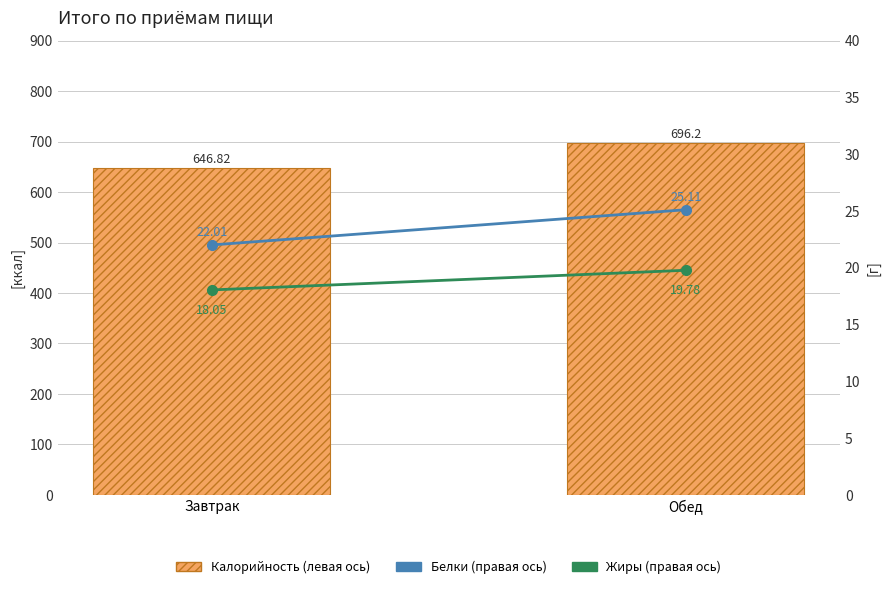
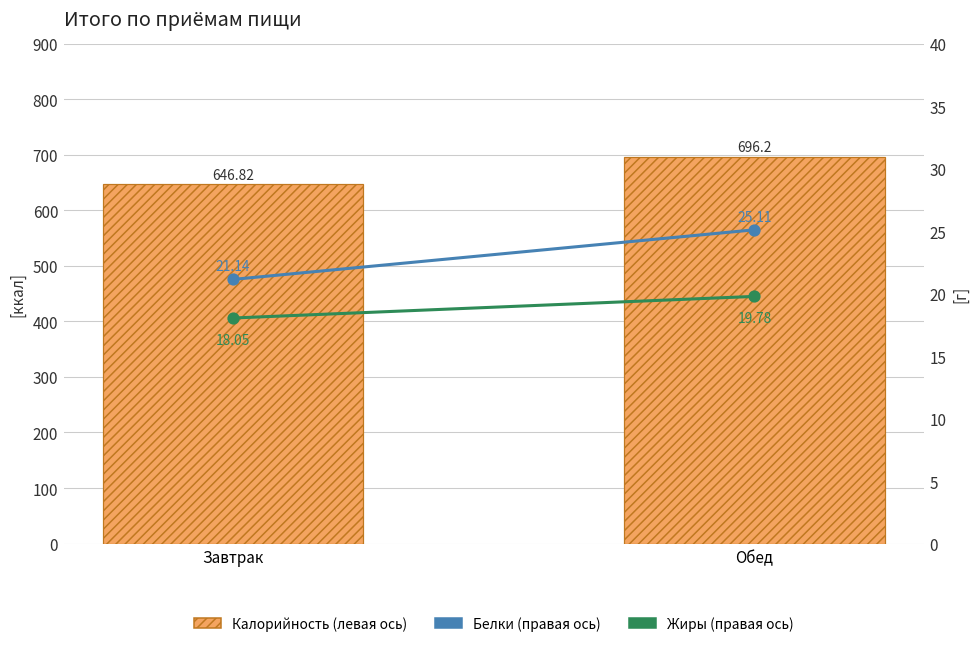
Белки (правая ось), Завтрак: 22.01 -> 21.14
